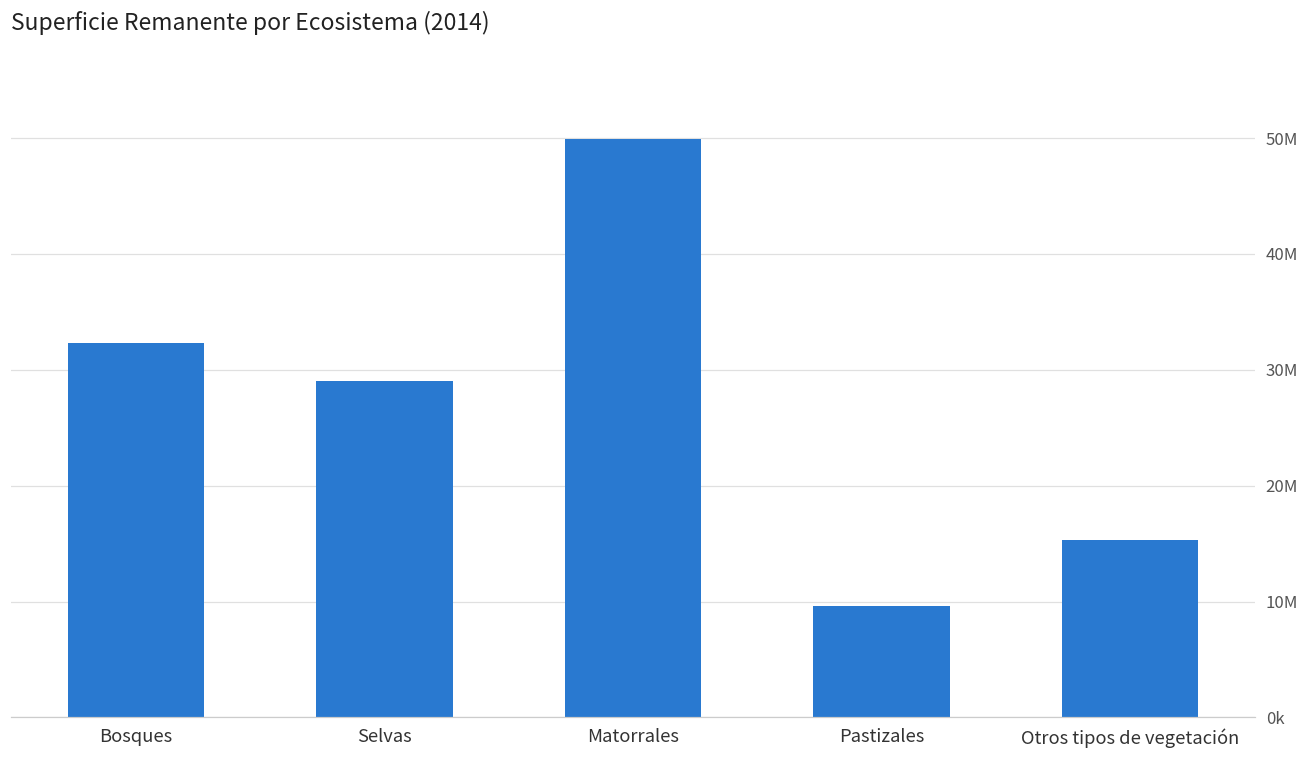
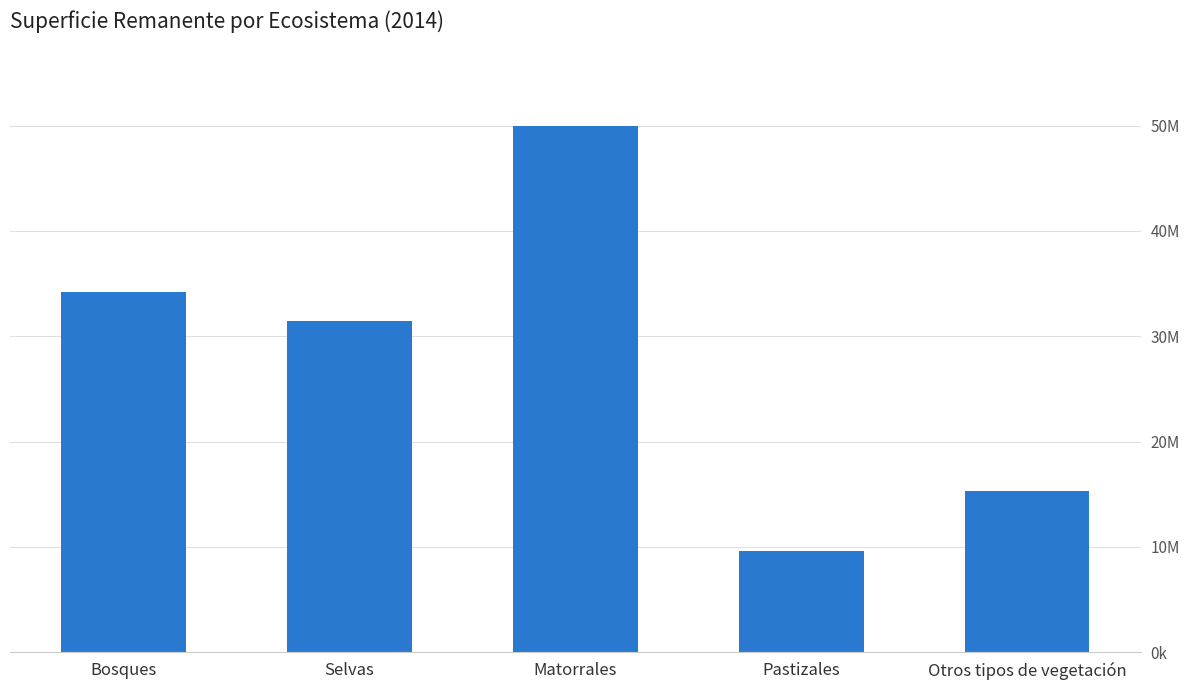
Bosques: 32400000 -> 34200000
Selvas: 29000000 -> 31400000
